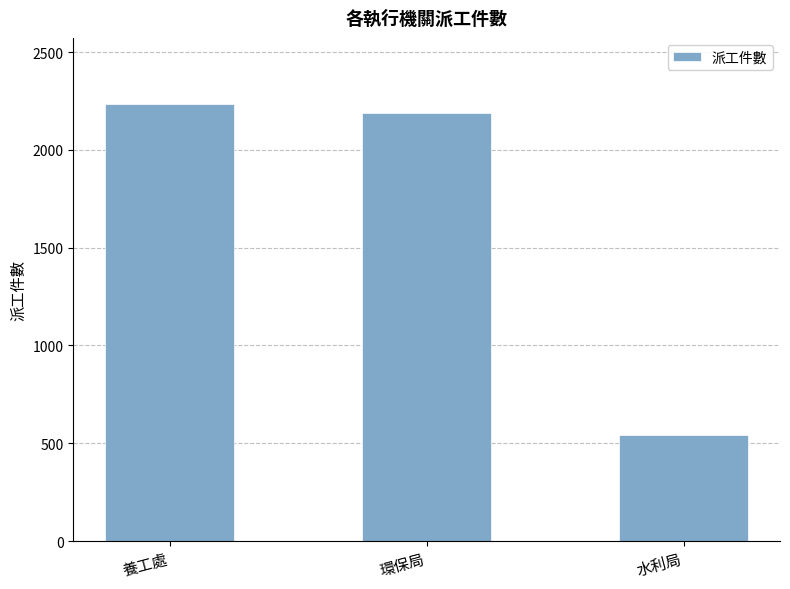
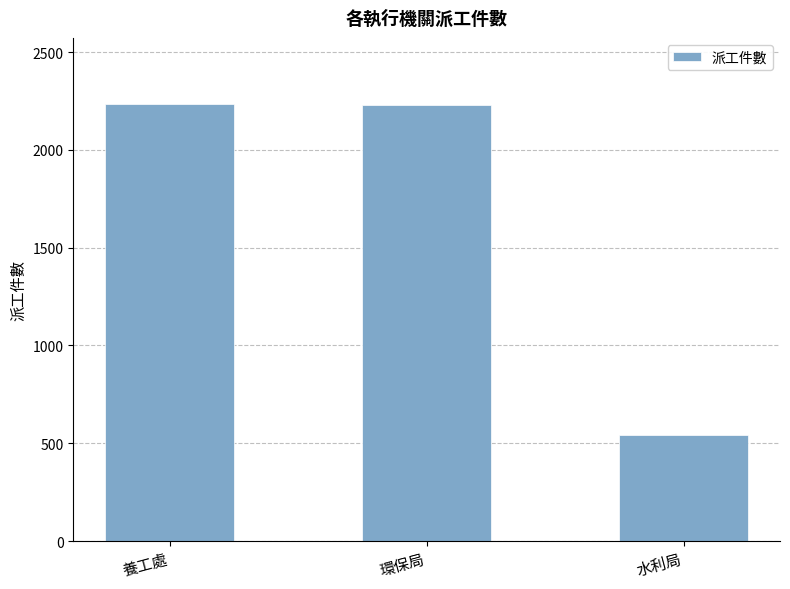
環保局: 2190 -> 2230
